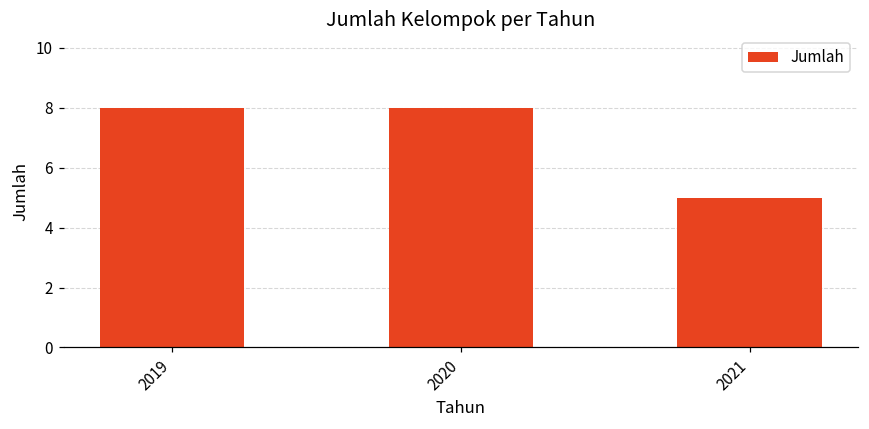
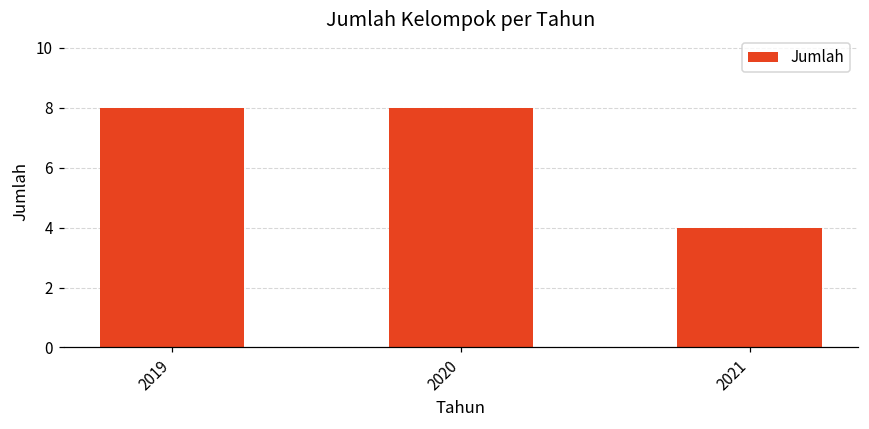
2021: 5 -> 4
